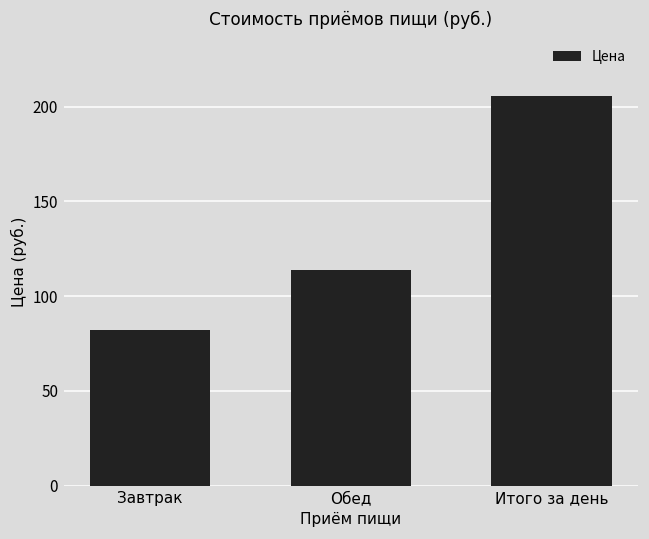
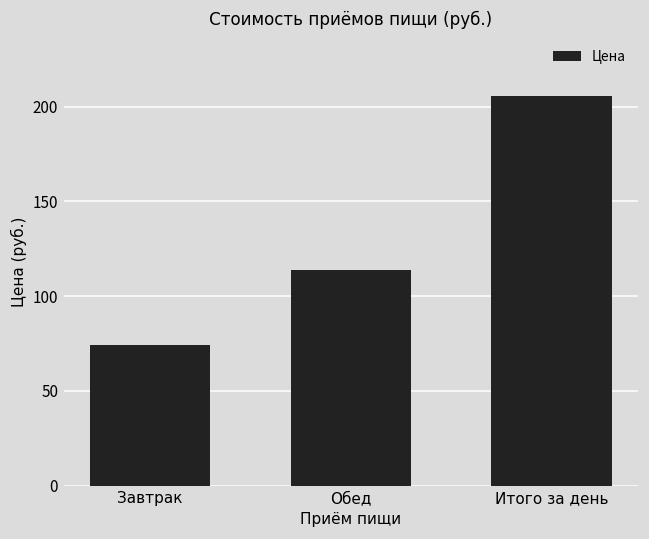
Завтрак: 82 -> 74
